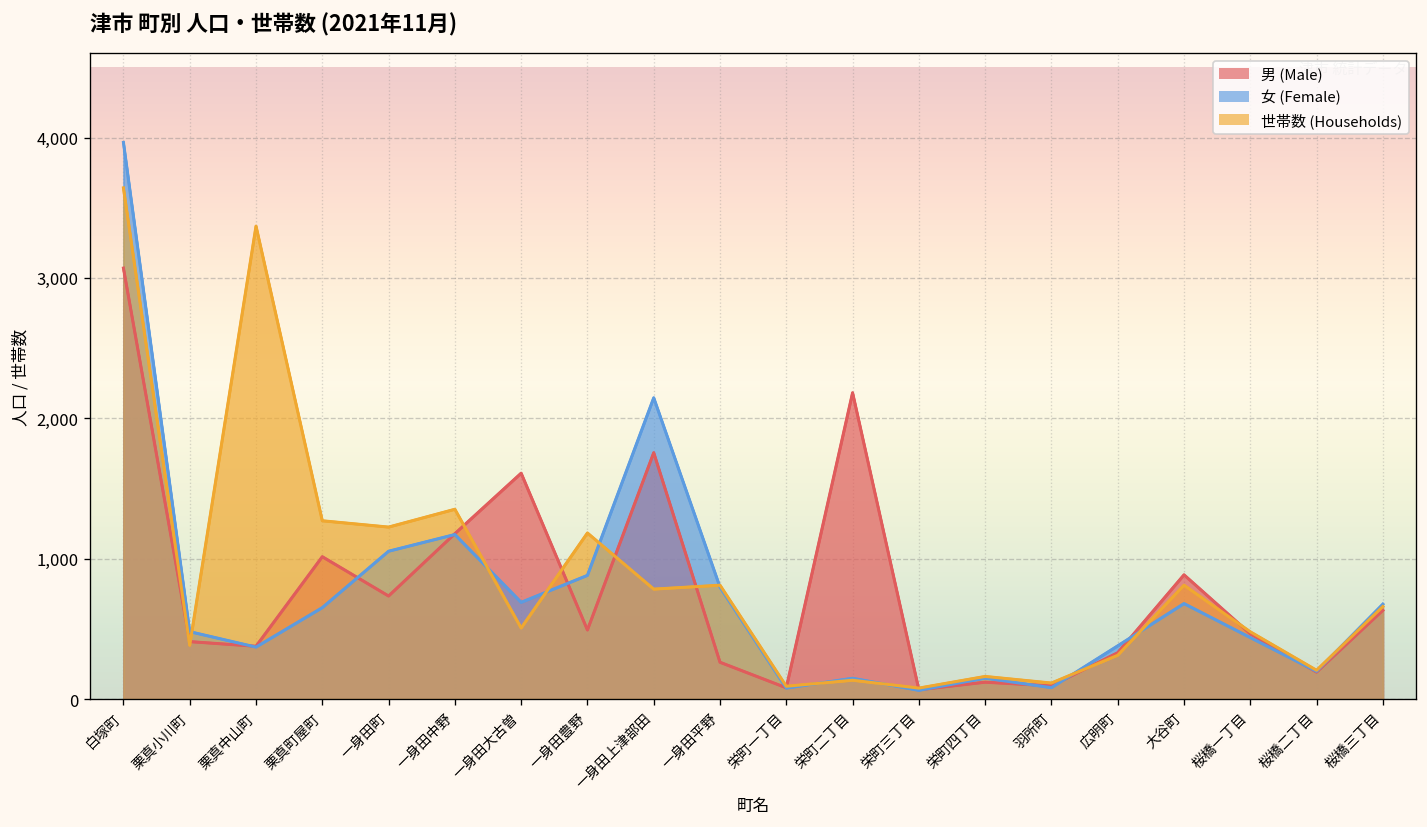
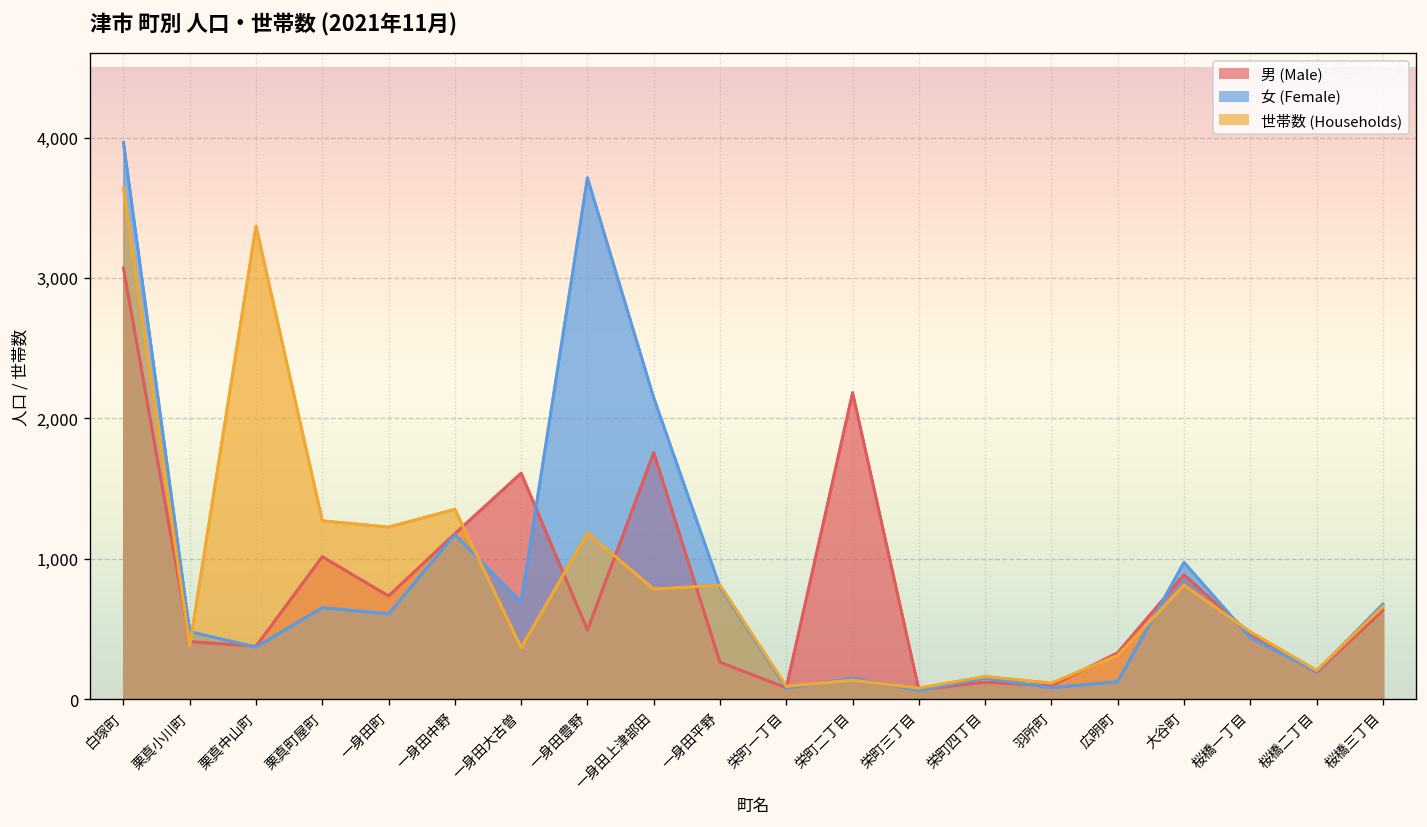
女 (Female), 一身田町: 1,050 -> 610
世帯数 (Households), 一身田大古曽: 510 -> 370
女 (Female), 一身田豊野: 880 -> 3,710
女 (Female), 広明町: 380 -> 120
女 (Female), 大谷町: 680 -> 970
